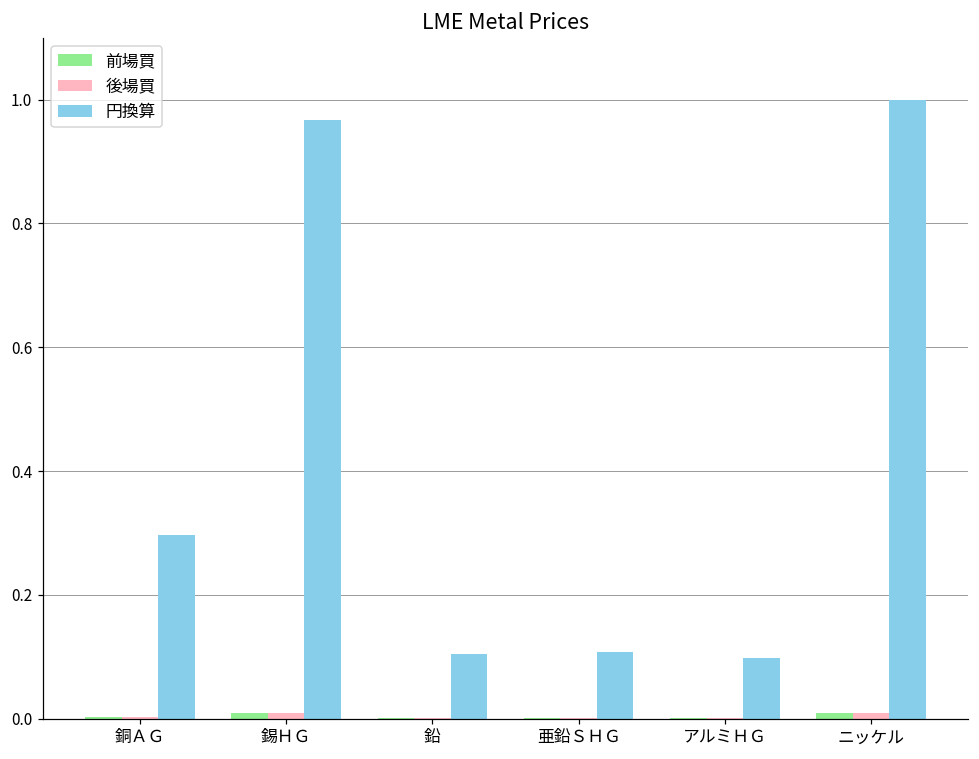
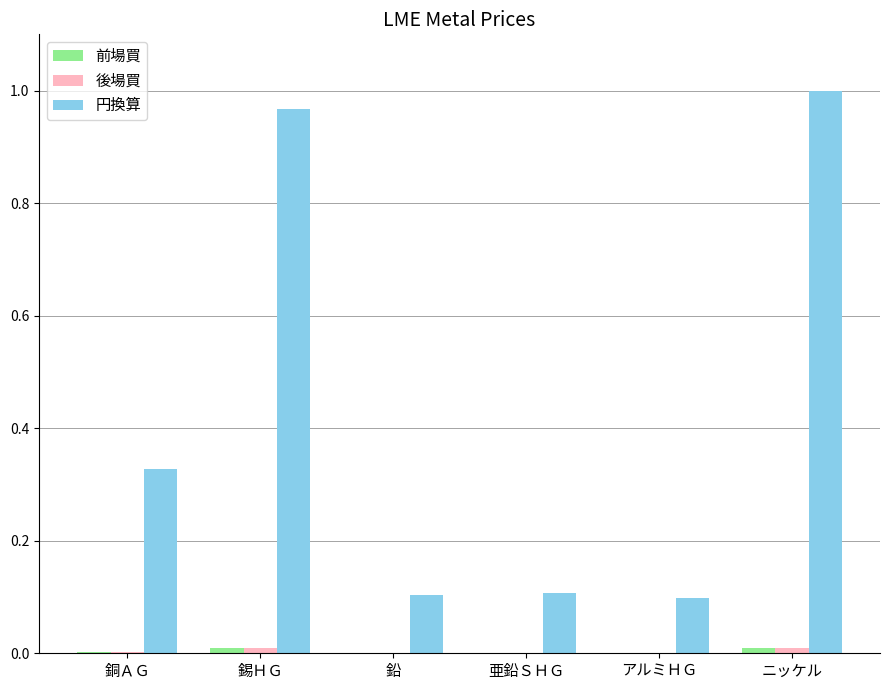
円換算, 銅ＡＧ: 0.30 -> 0.33
